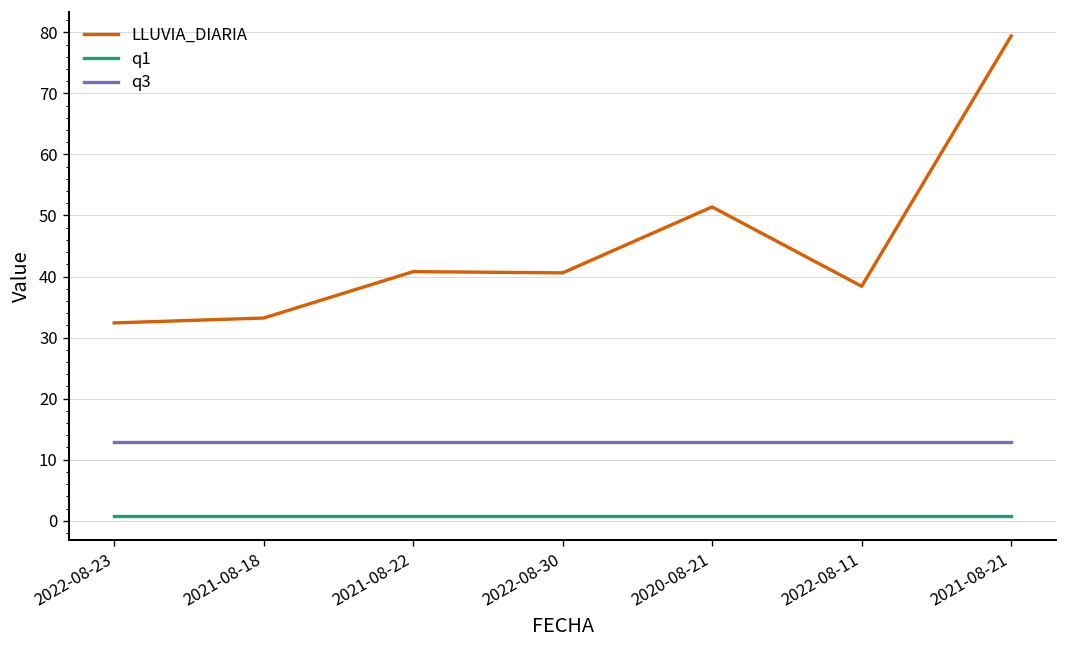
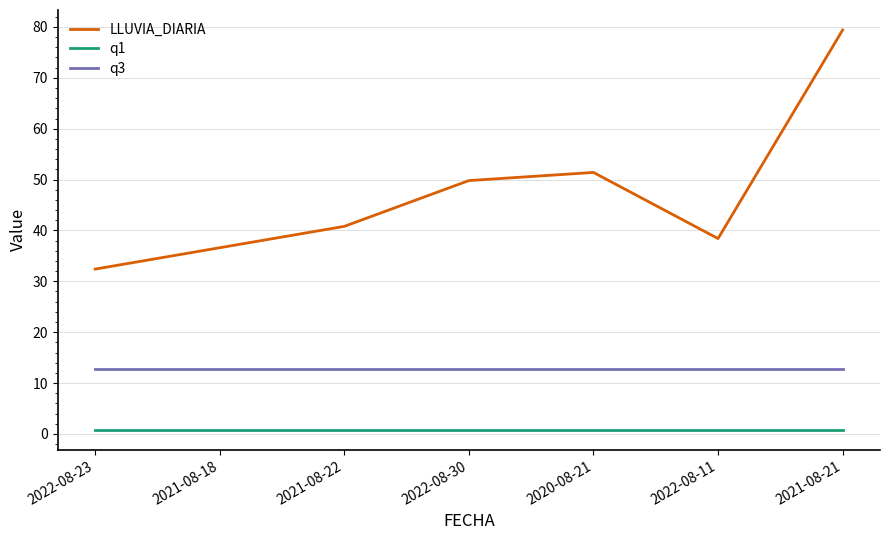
LLUVIA_DIARIA, 2021-08-18: 33 -> 37
LLUVIA_DIARIA, 2022-08-30: 41 -> 50
